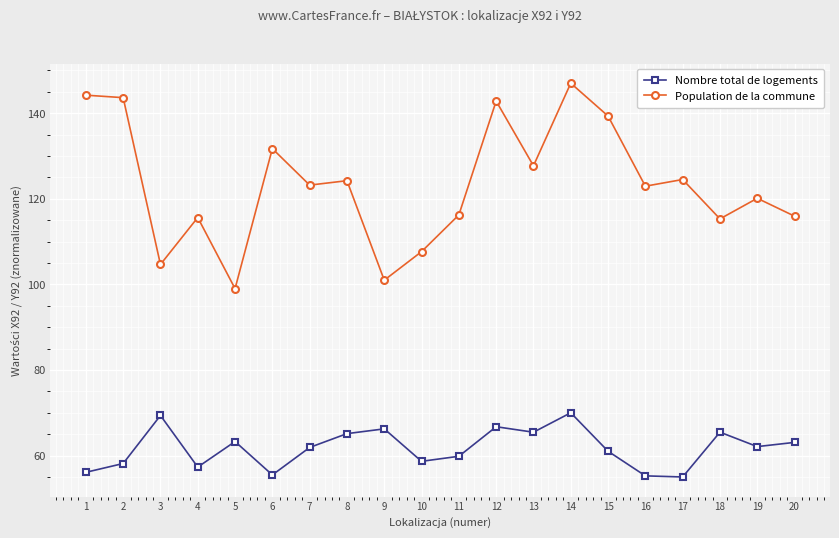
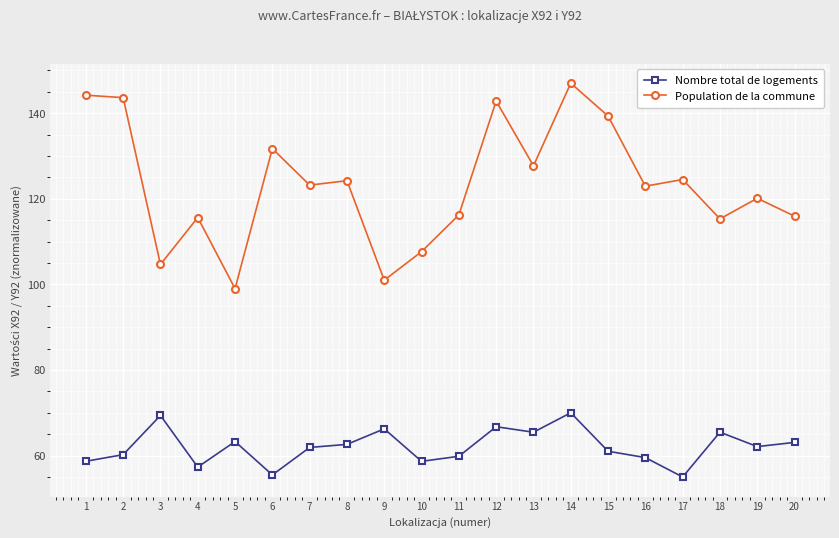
Nombre total de logements, 1: 56 -> 59
Nombre total de logements, 2: 58 -> 60
Nombre total de logements, 8: 65 -> 63
Nombre total de logements, 16: 55 -> 60
